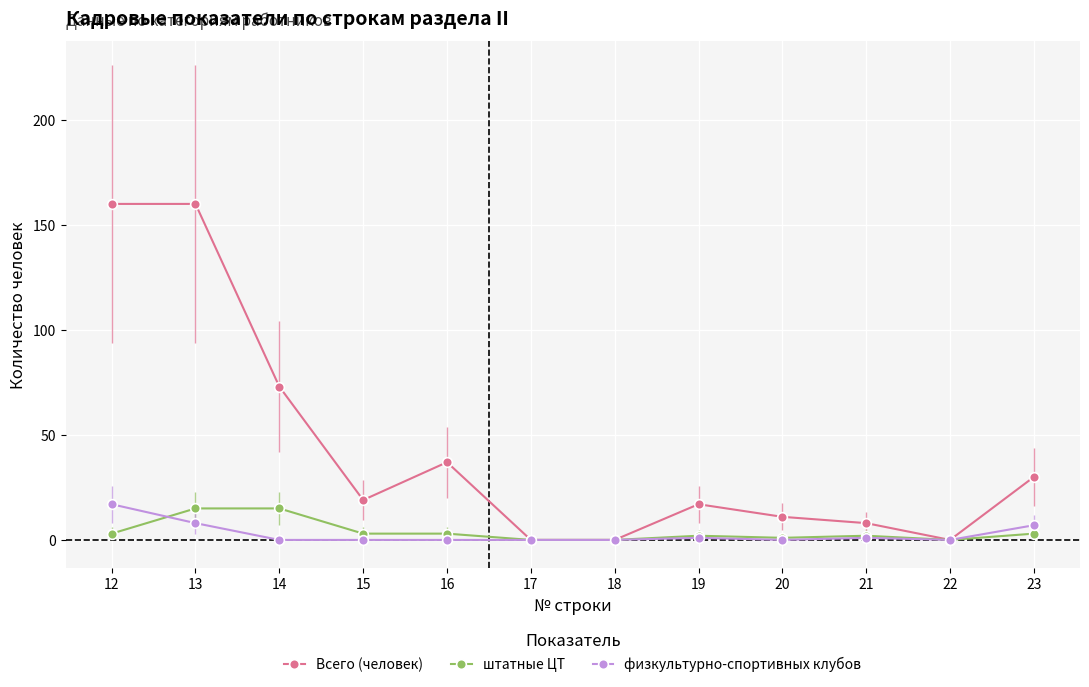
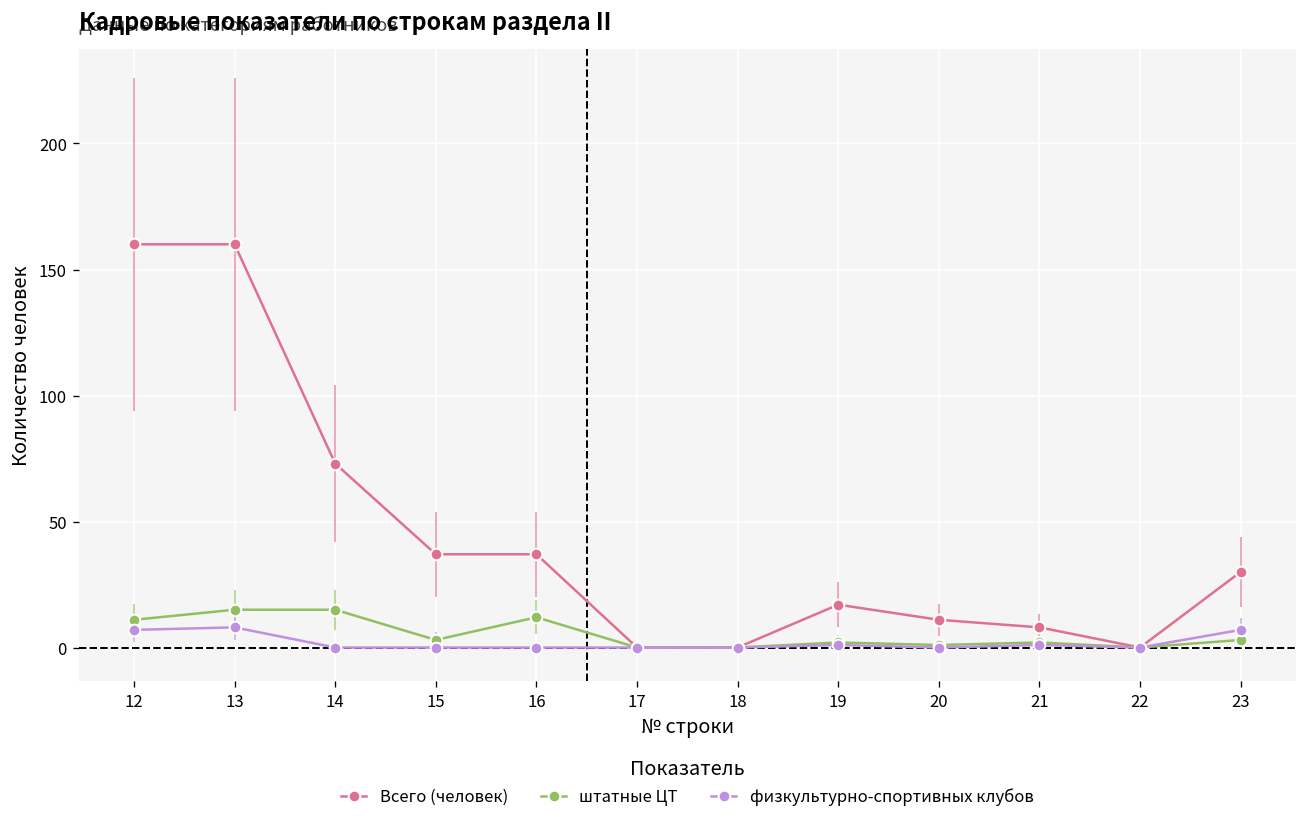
штатные ЦТ, 12: 3 -> 11
физкультурно-спортивных клубов, 12: 17 -> 7
Всего (человек), 15: 19 -> 37
штатные ЦТ, 16: 3 -> 12
